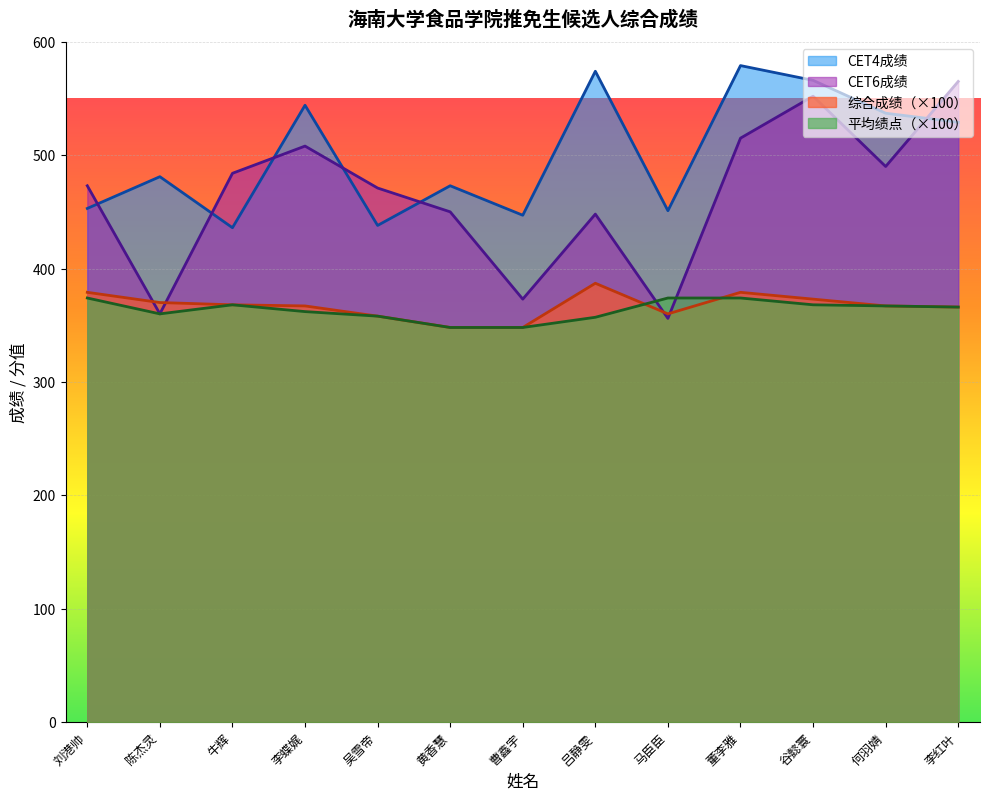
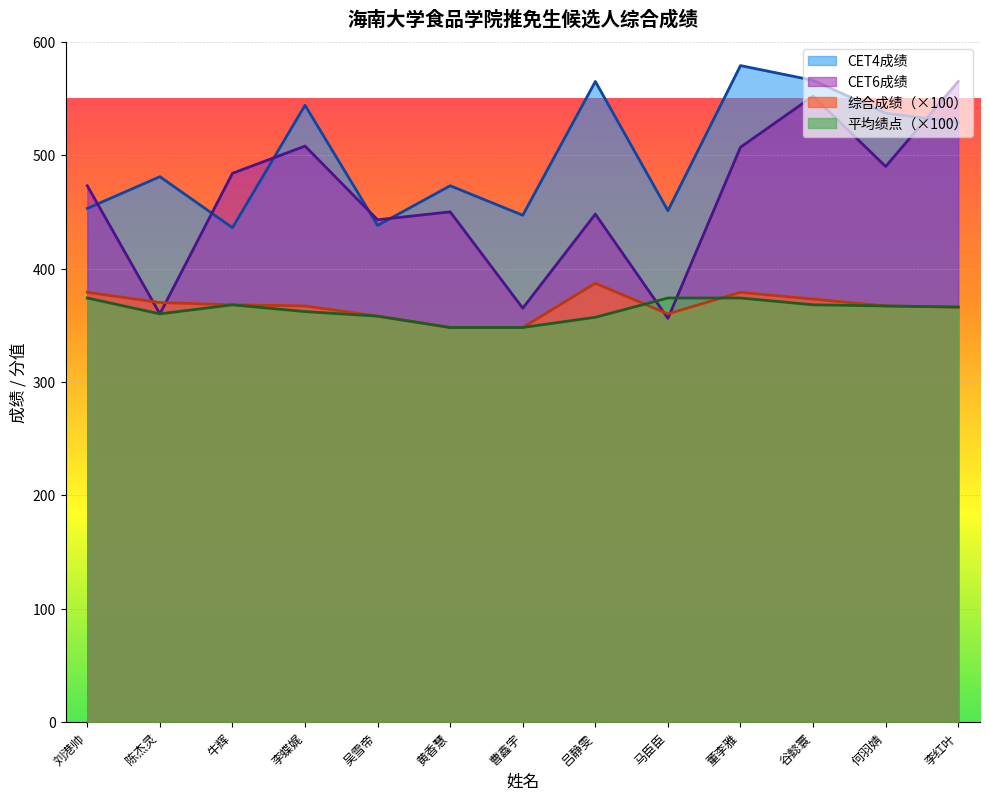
CET6成绩, 吴雪帝: 471 -> 443
CET6成绩, 曹鑫宇: 373 -> 365
CET4成绩, 吕静雯: 574 -> 565
CET6成绩, 董李雅: 515 -> 507
